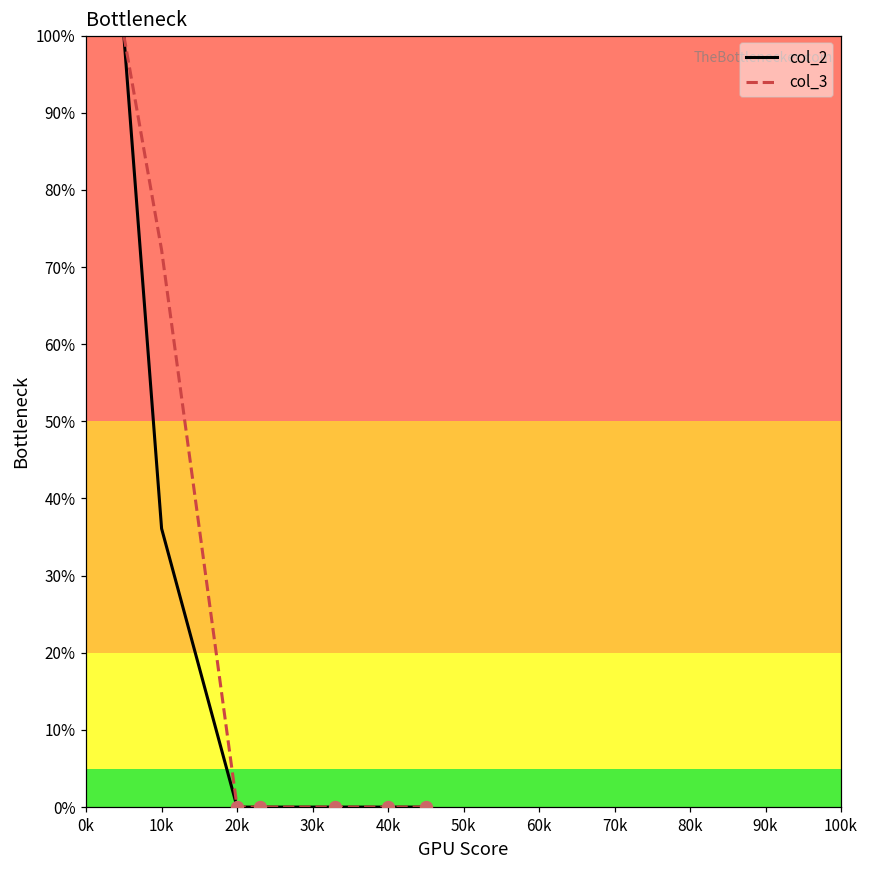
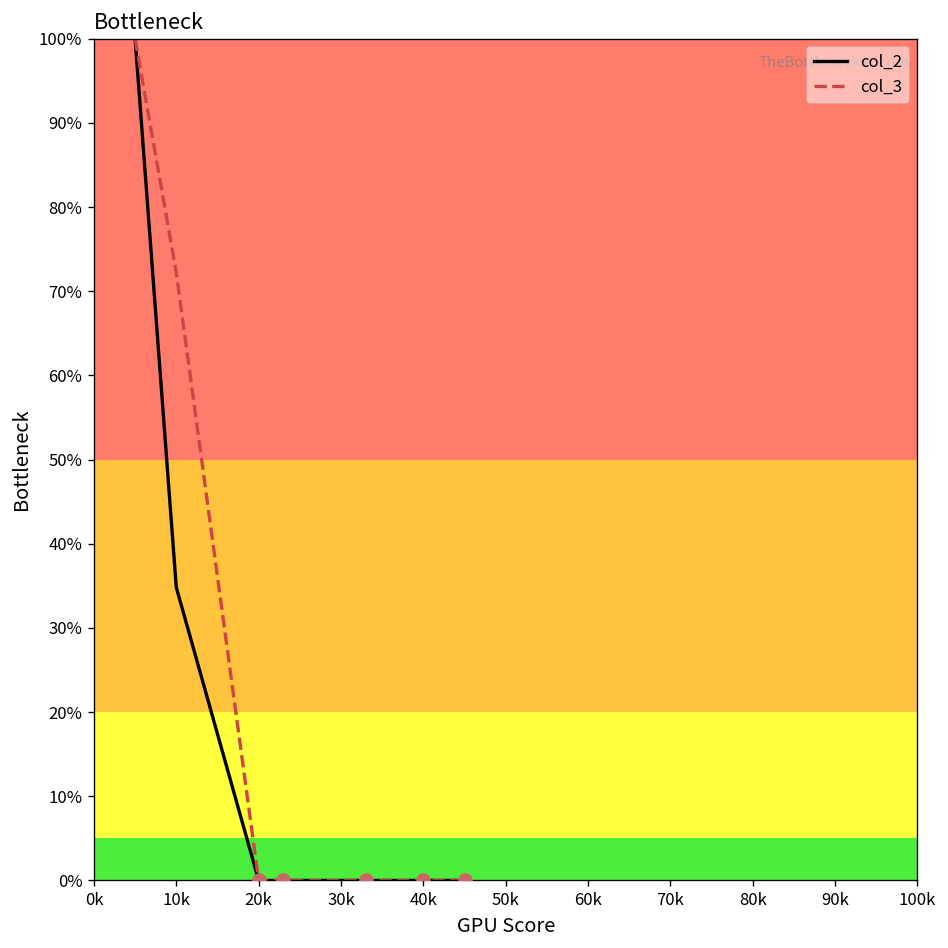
col_2, 10k: 36% -> 35%
